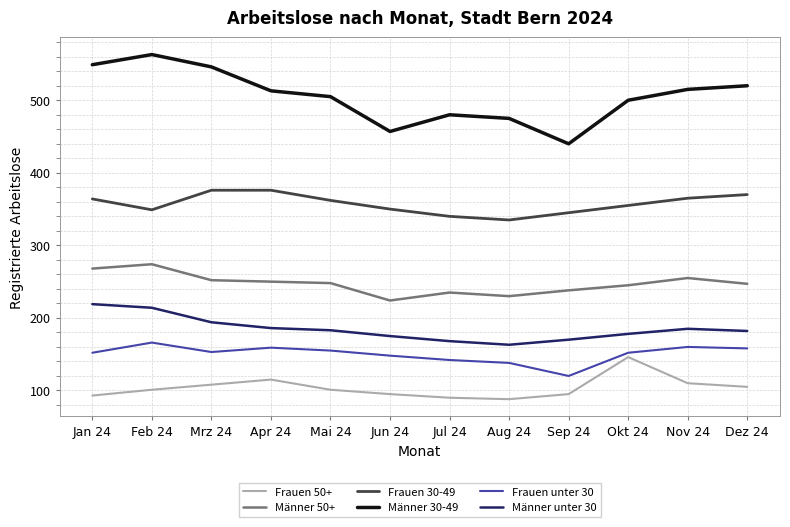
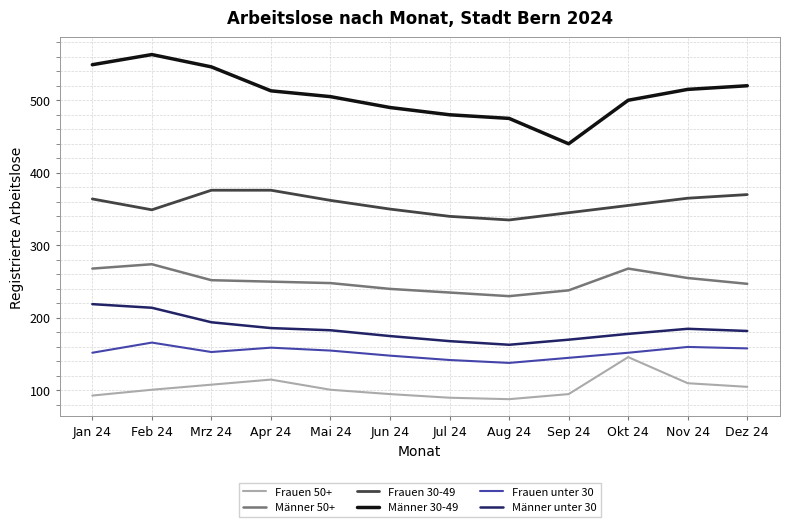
Männer 50+, Jun 24: 220 -> 240
Männer 30-49, Jun 24: 460 -> 490
Frauen unter 30, Sep 24: 120 -> 150
Männer 50+, Okt 24: 250 -> 270
